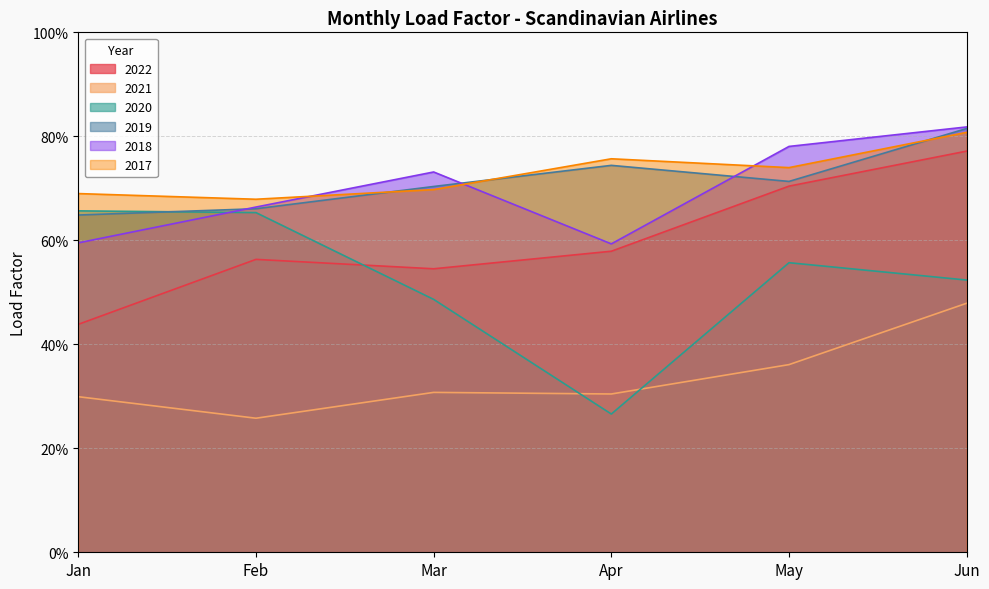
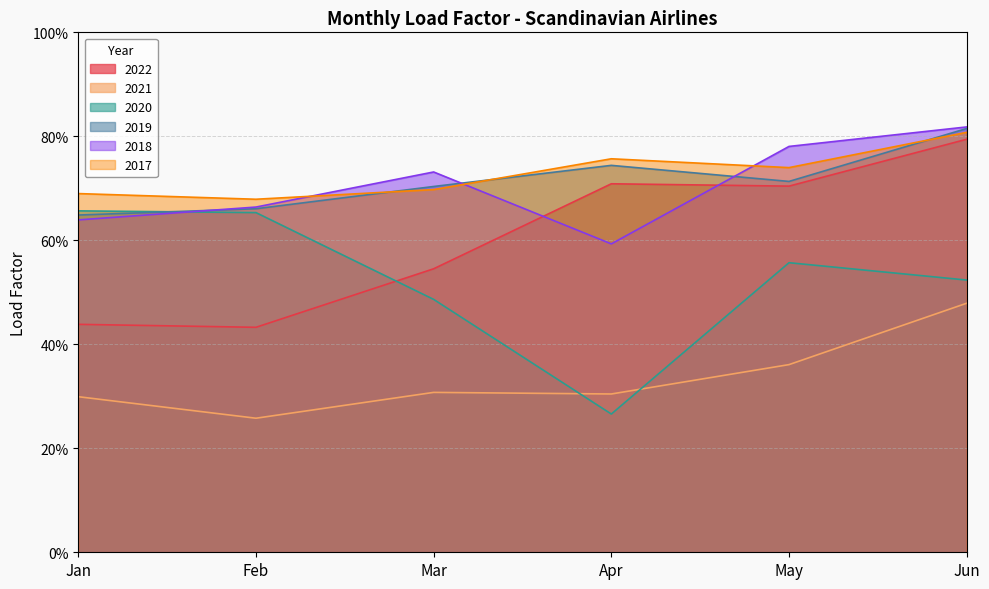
2018, Jan: 60% -> 64%
2022, Feb: 56% -> 43%
2022, Apr: 58% -> 71%
2022, Jun: 77% -> 79%
